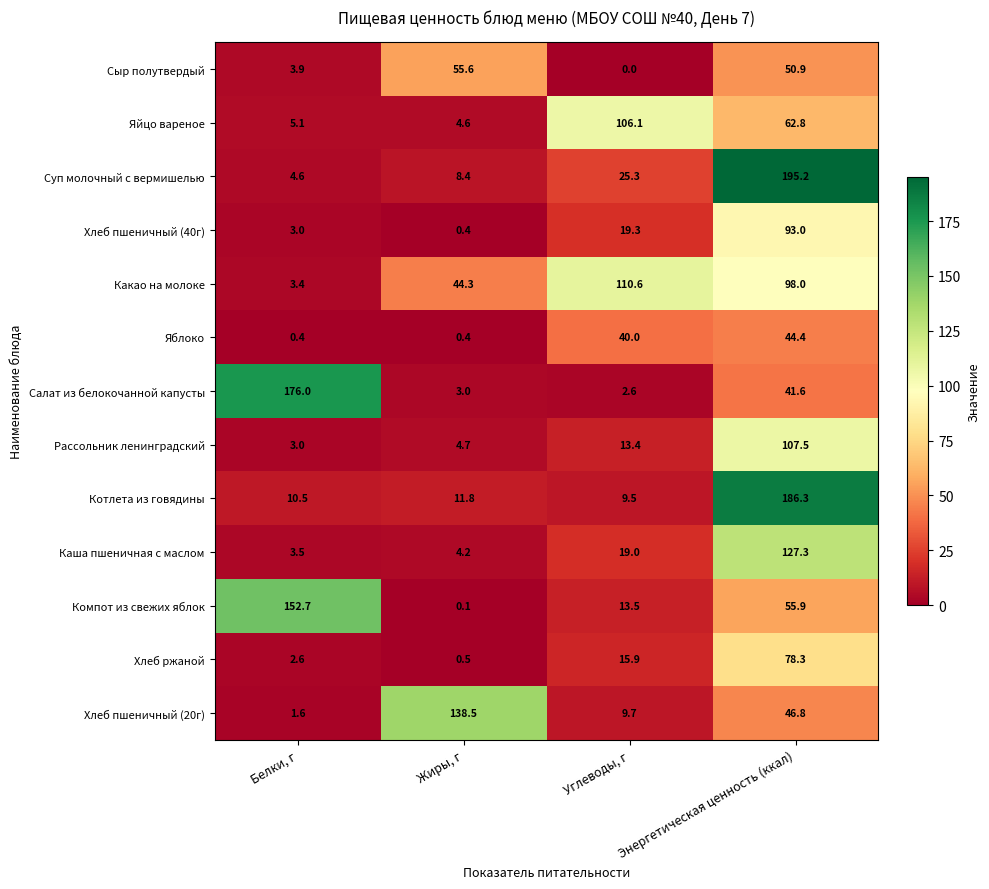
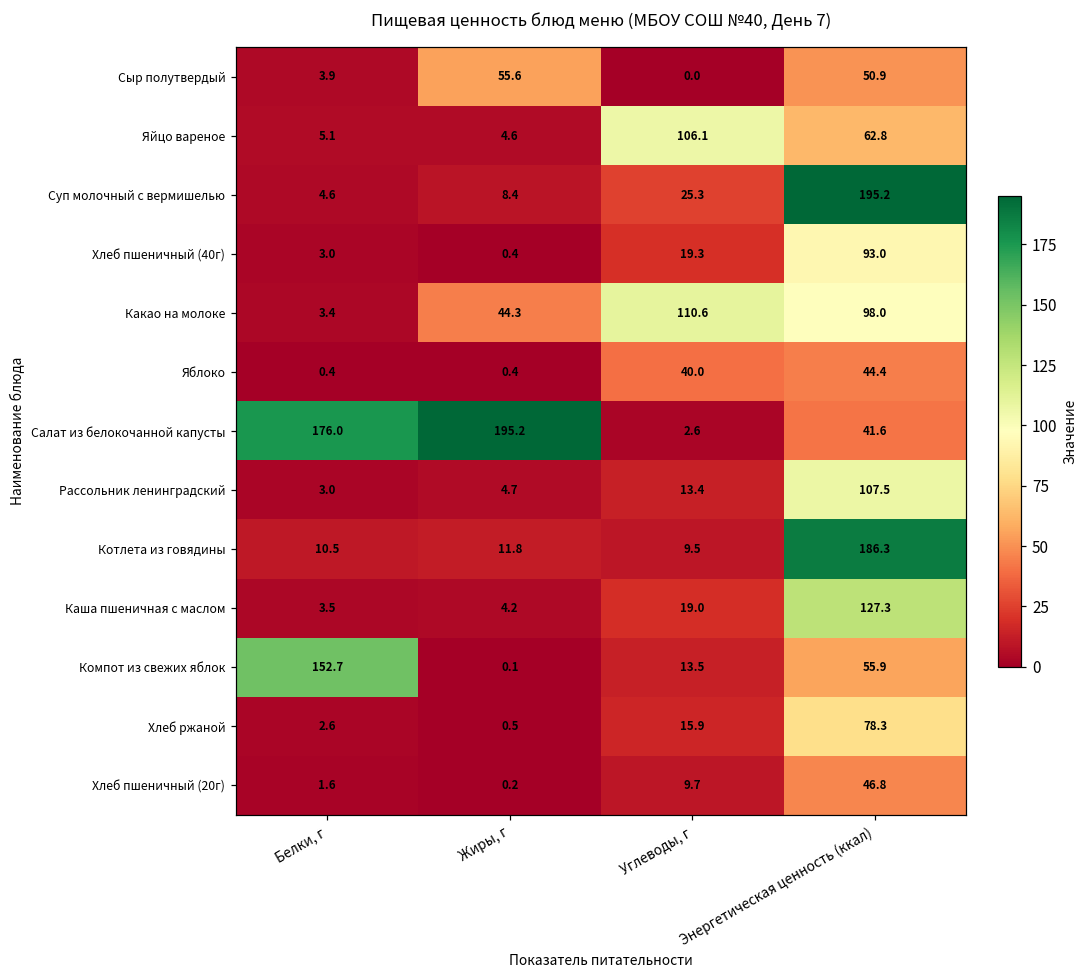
Салат из белокочанной капусты, Жиры, г: 3.0 -> 195.2
Хлеб пшеничный (20г), Жиры, г: 138.5 -> 0.2
